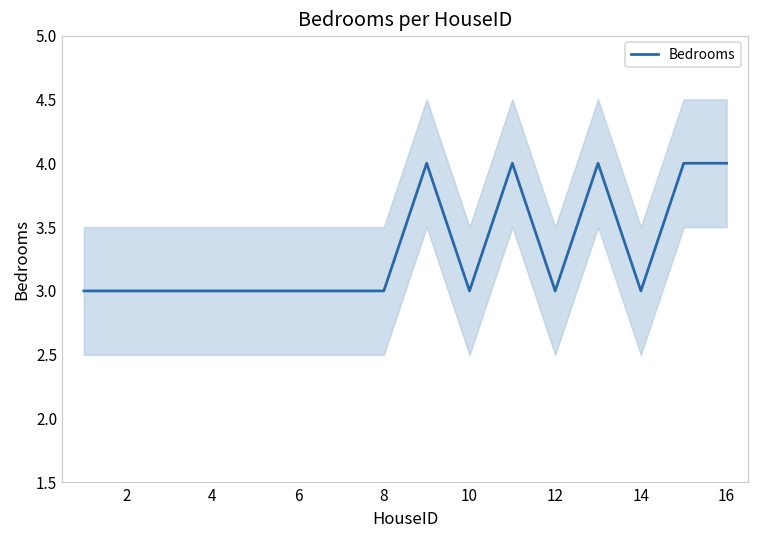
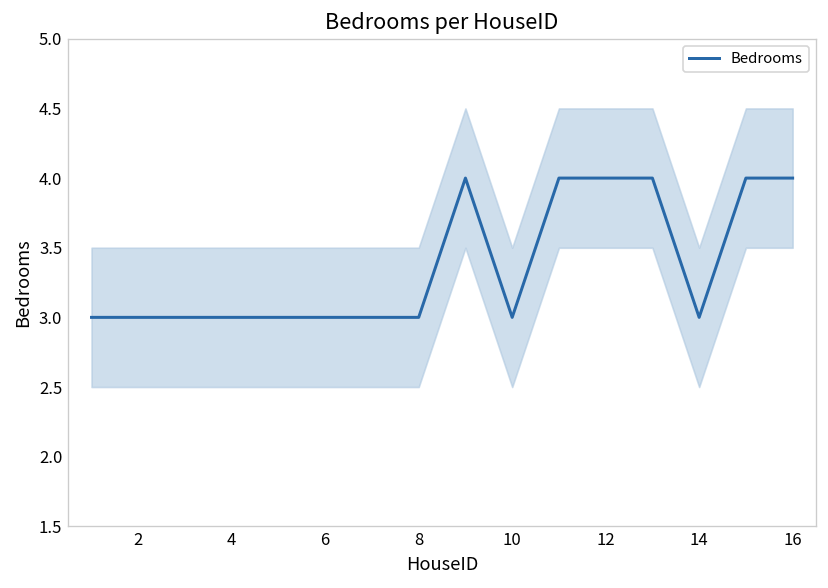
Bedrooms, 12: 3 -> 4
